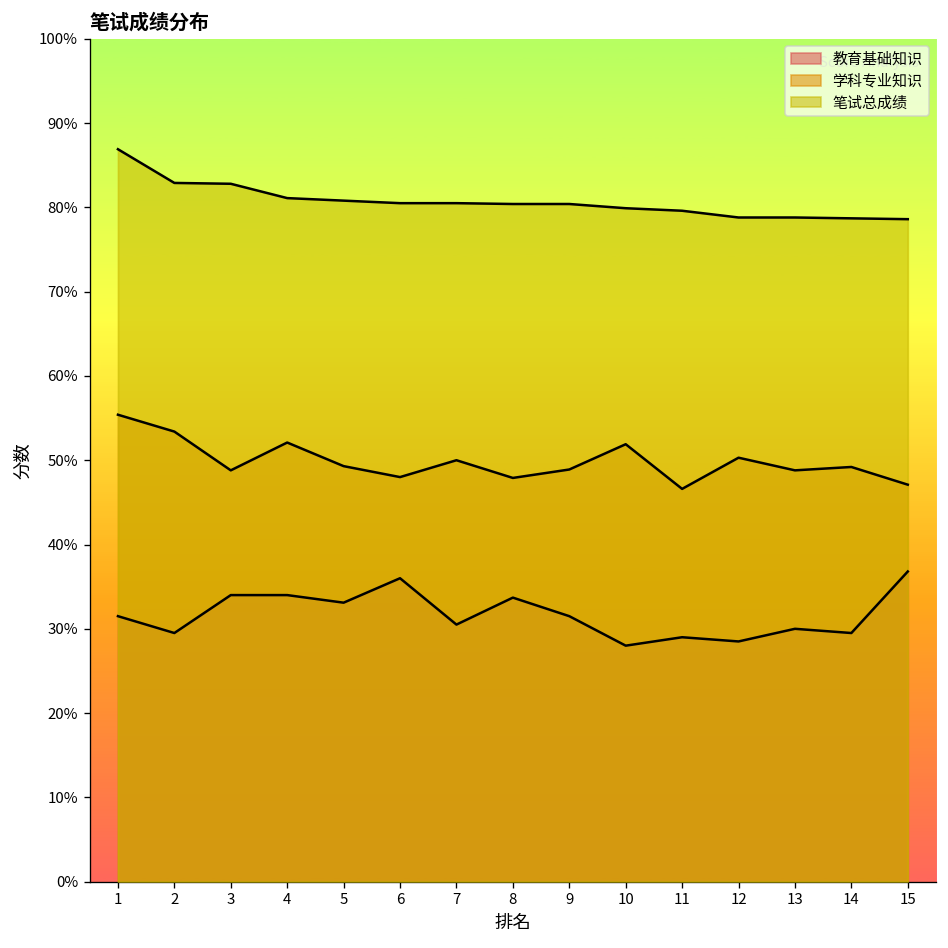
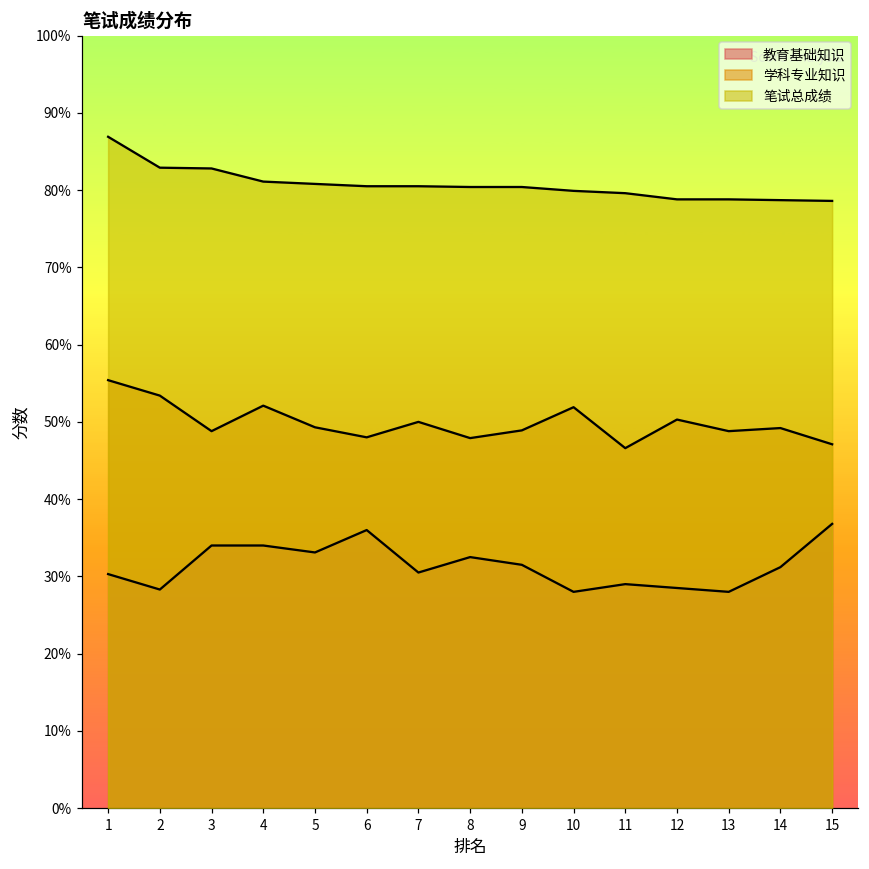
教育基础知识, 1: 32% -> 30%
教育基础知识, 2: 30% -> 28%
教育基础知识, 8: 34% -> 33%
教育基础知识, 13: 30% -> 28%
教育基础知识, 14: 30% -> 31%
